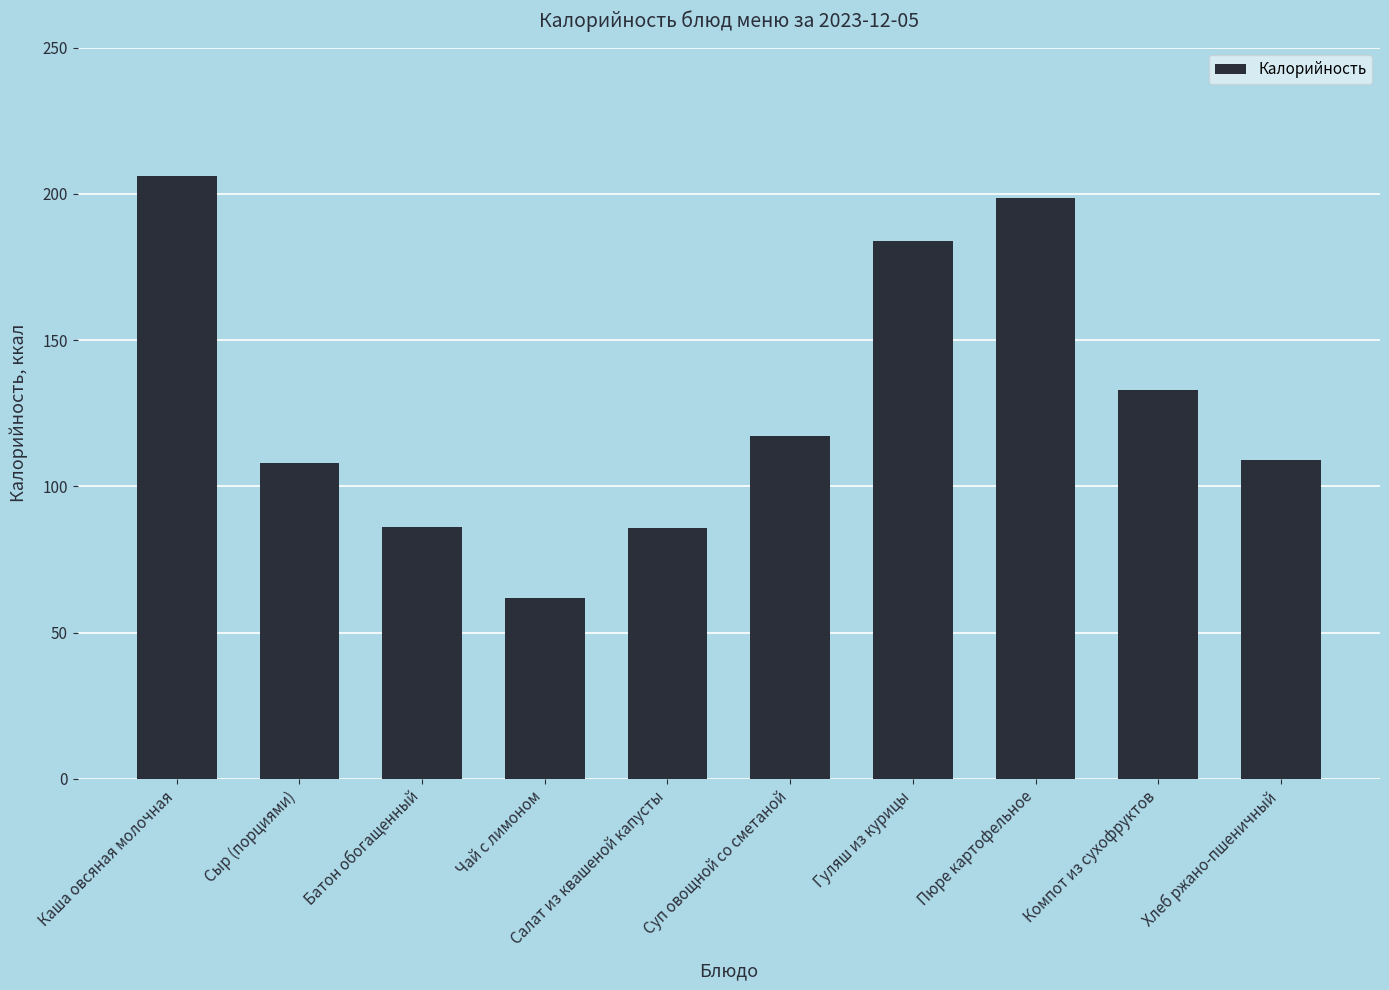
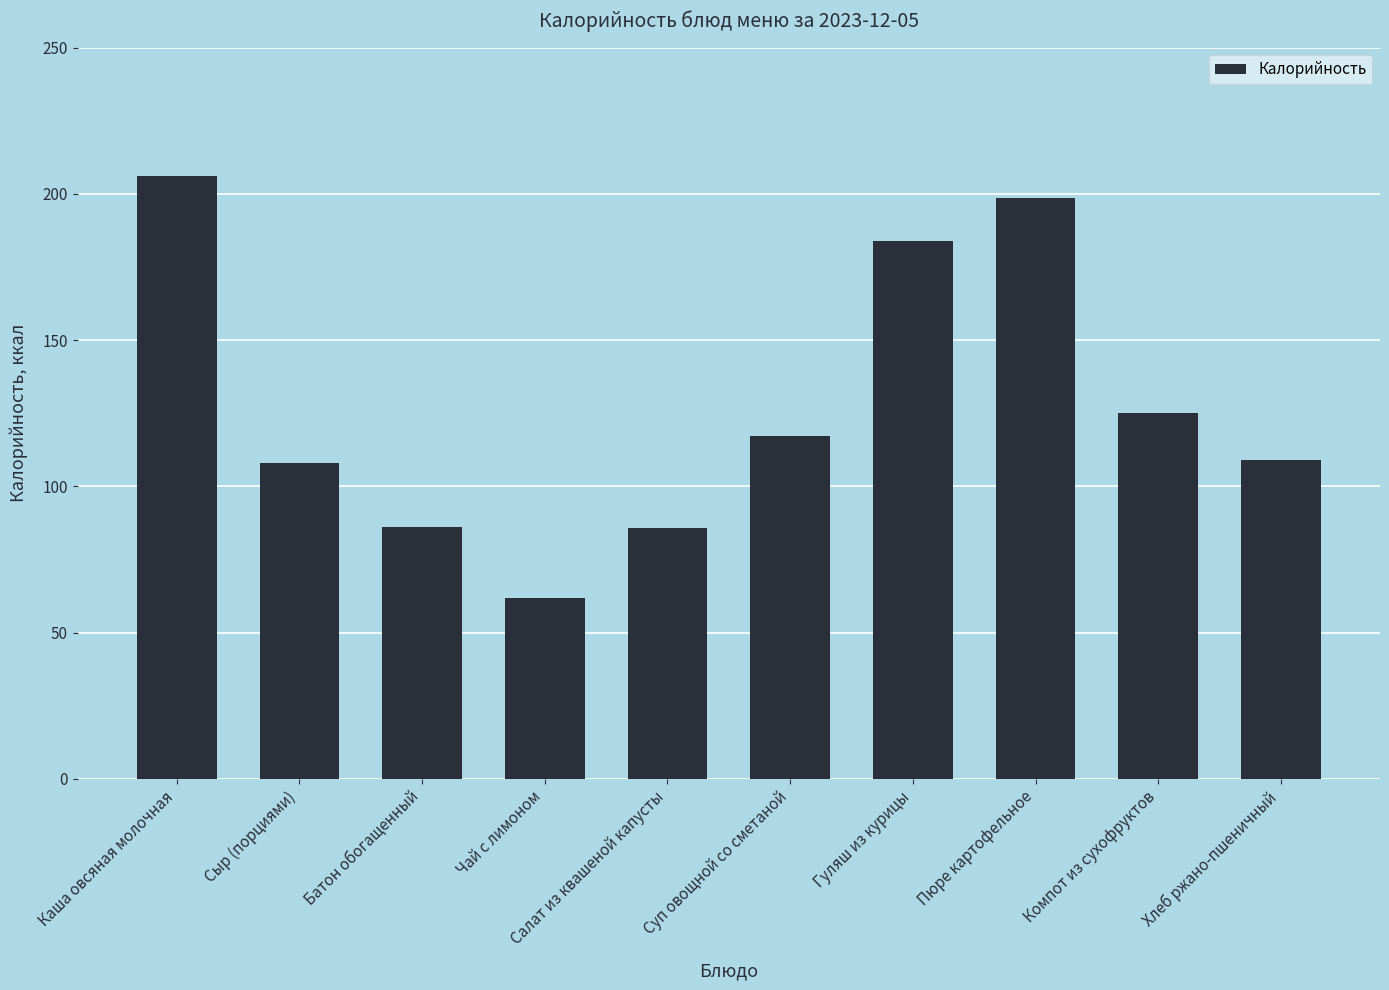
Компот из сухофруктов: 133 -> 125
